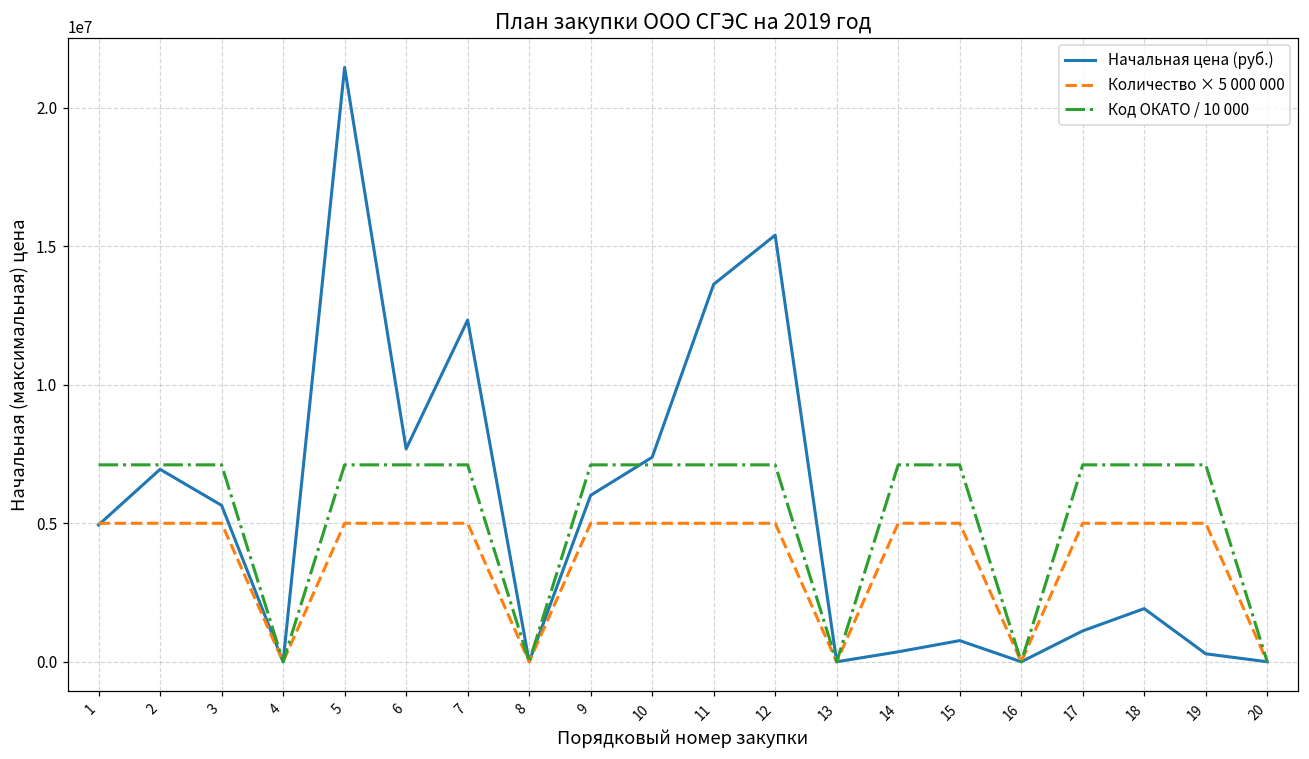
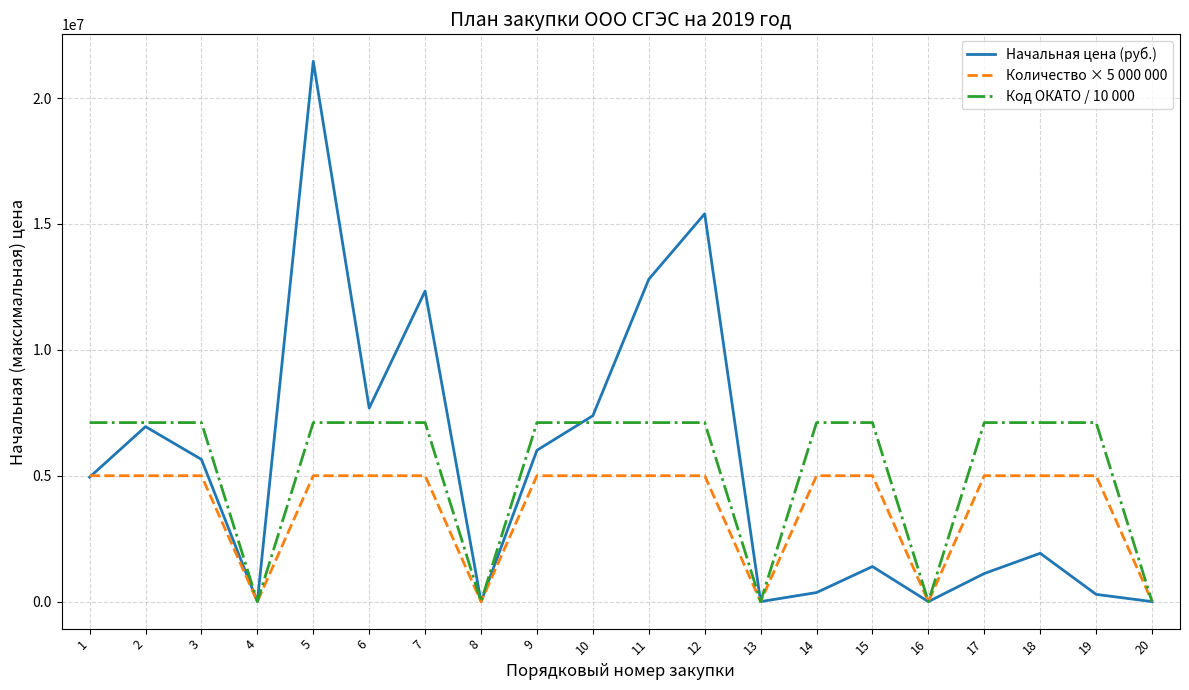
Начальная цена (руб.), 11: 13600000 -> 12800000
Начальная цена (руб.), 15: 800000 -> 1400000
